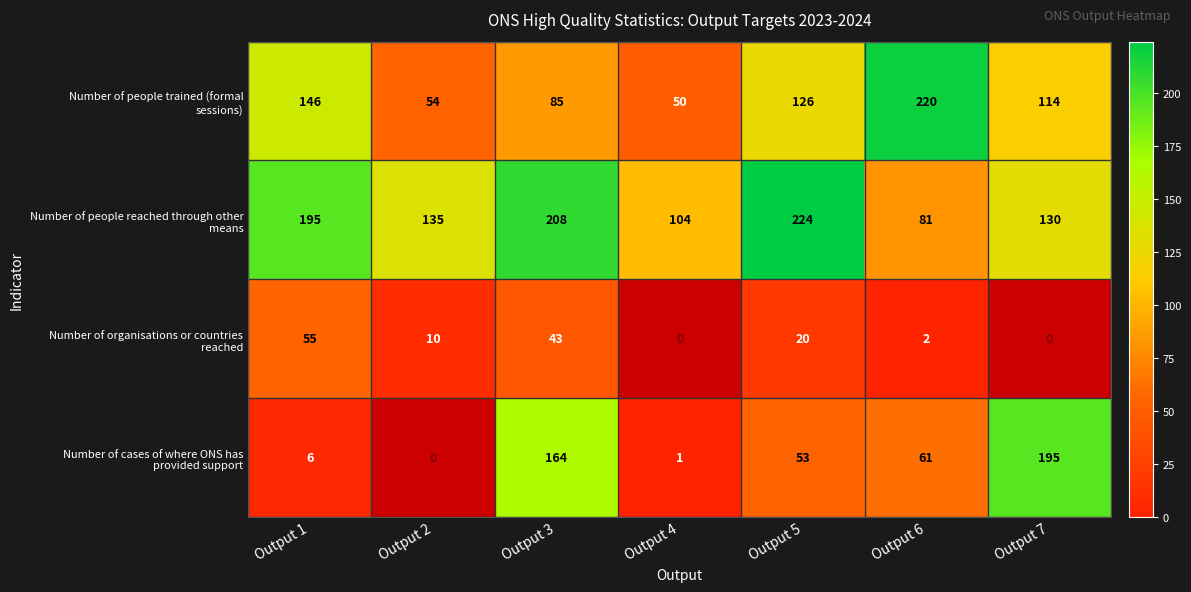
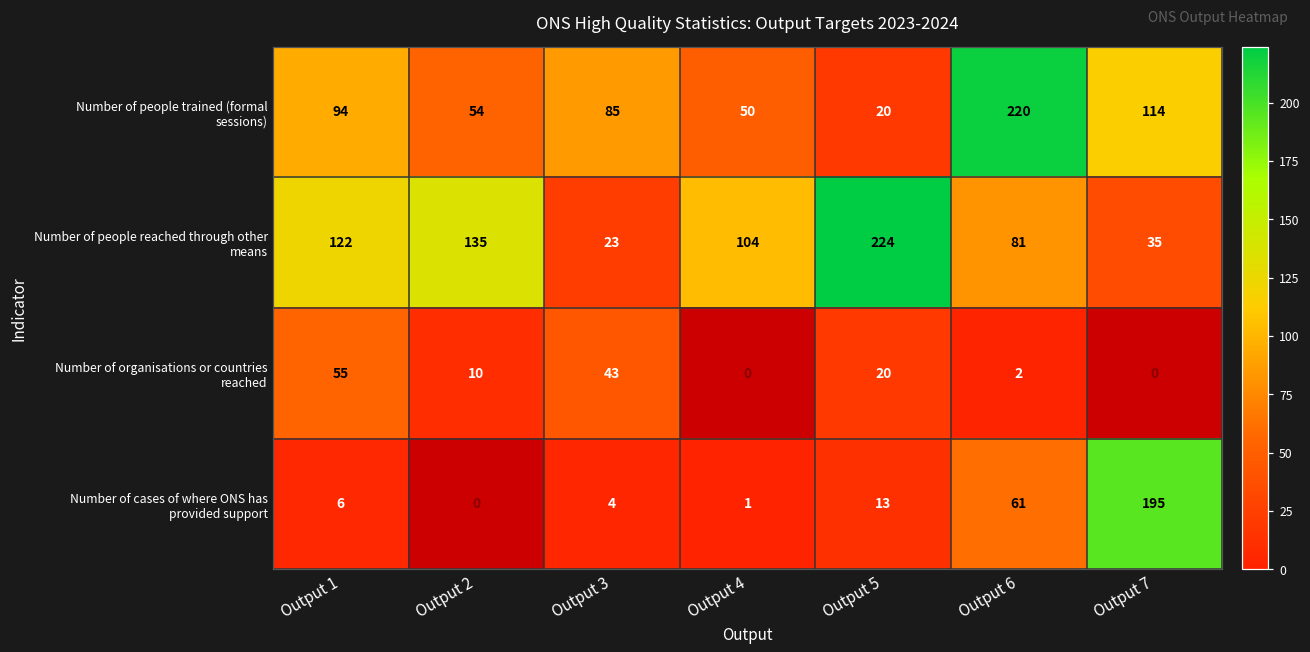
Number of people trained (formal sessions), Output 1: 146 -> 94
Number of people trained (formal sessions), Output 5: 126 -> 20
Number of people reached through other means, Output 1: 195 -> 122
Number of people reached through other means, Output 3: 208 -> 23
Number of people reached through other means, Output 7: 130 -> 35
Number of cases of where ONS has provided support, Output 3: 164 -> 4
Number of cases of where ONS has provided support, Output 5: 53 -> 13
